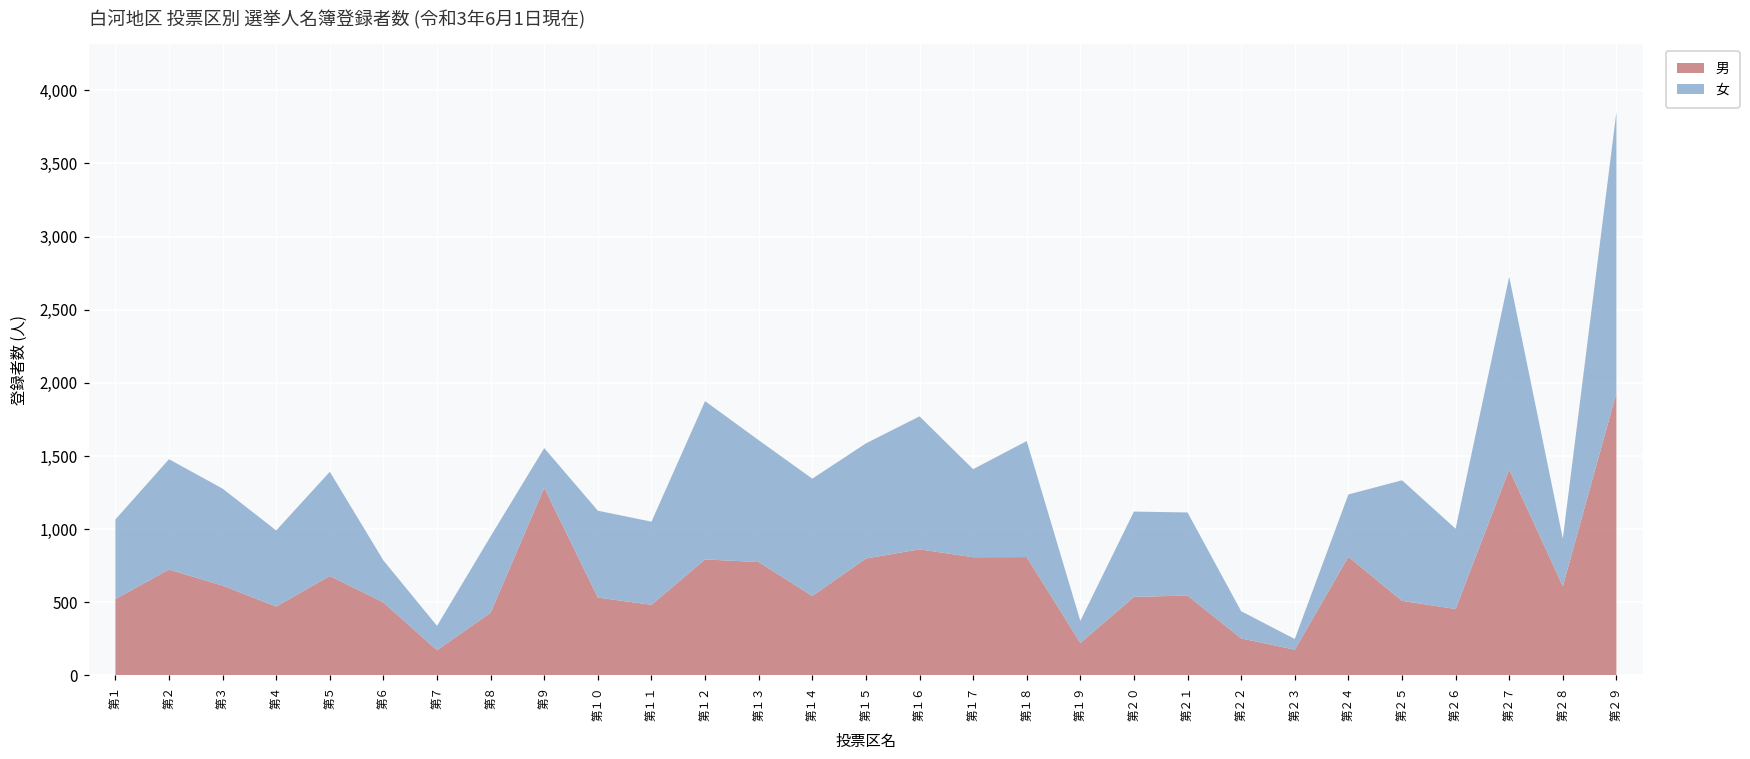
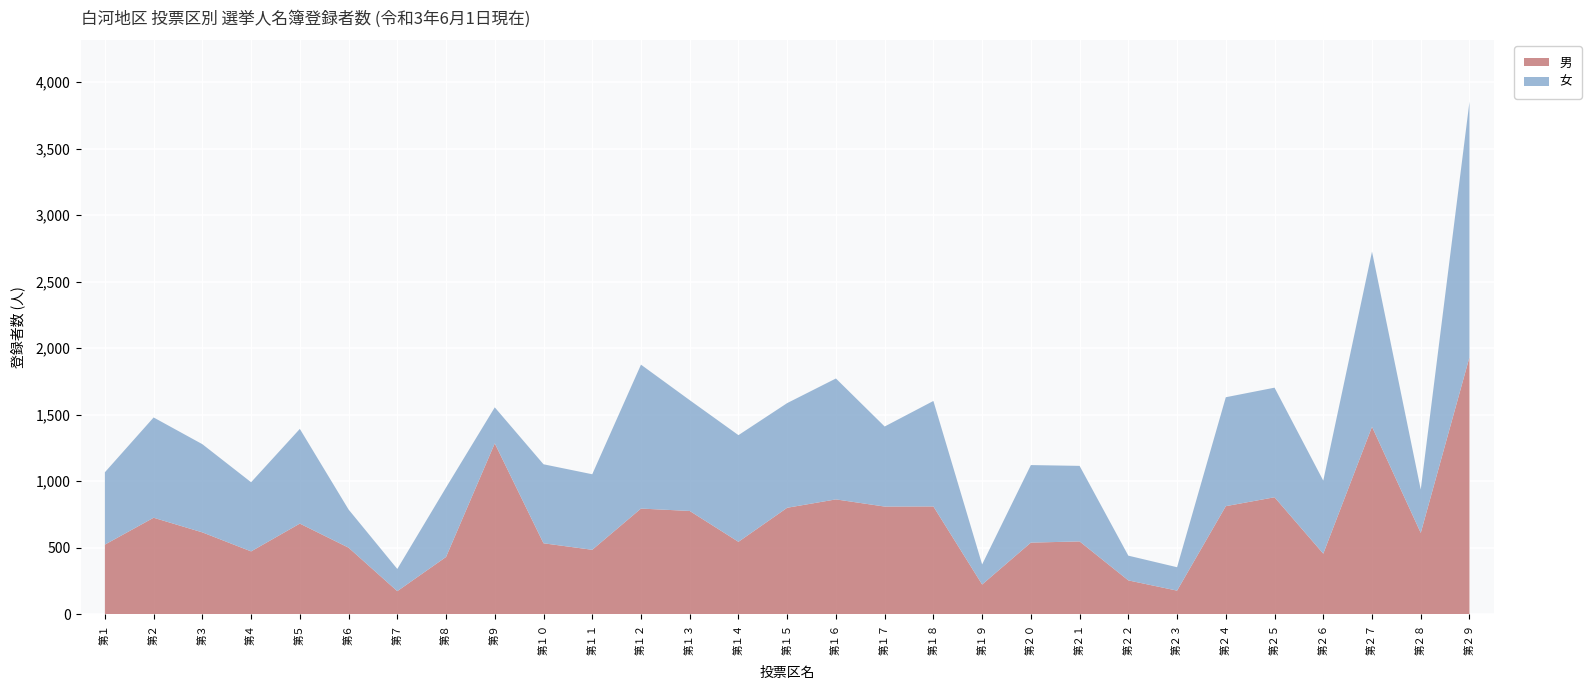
女, 第２３: 70 -> 180
女, 第２４: 430 -> 820
男, 第２５: 510 -> 880
